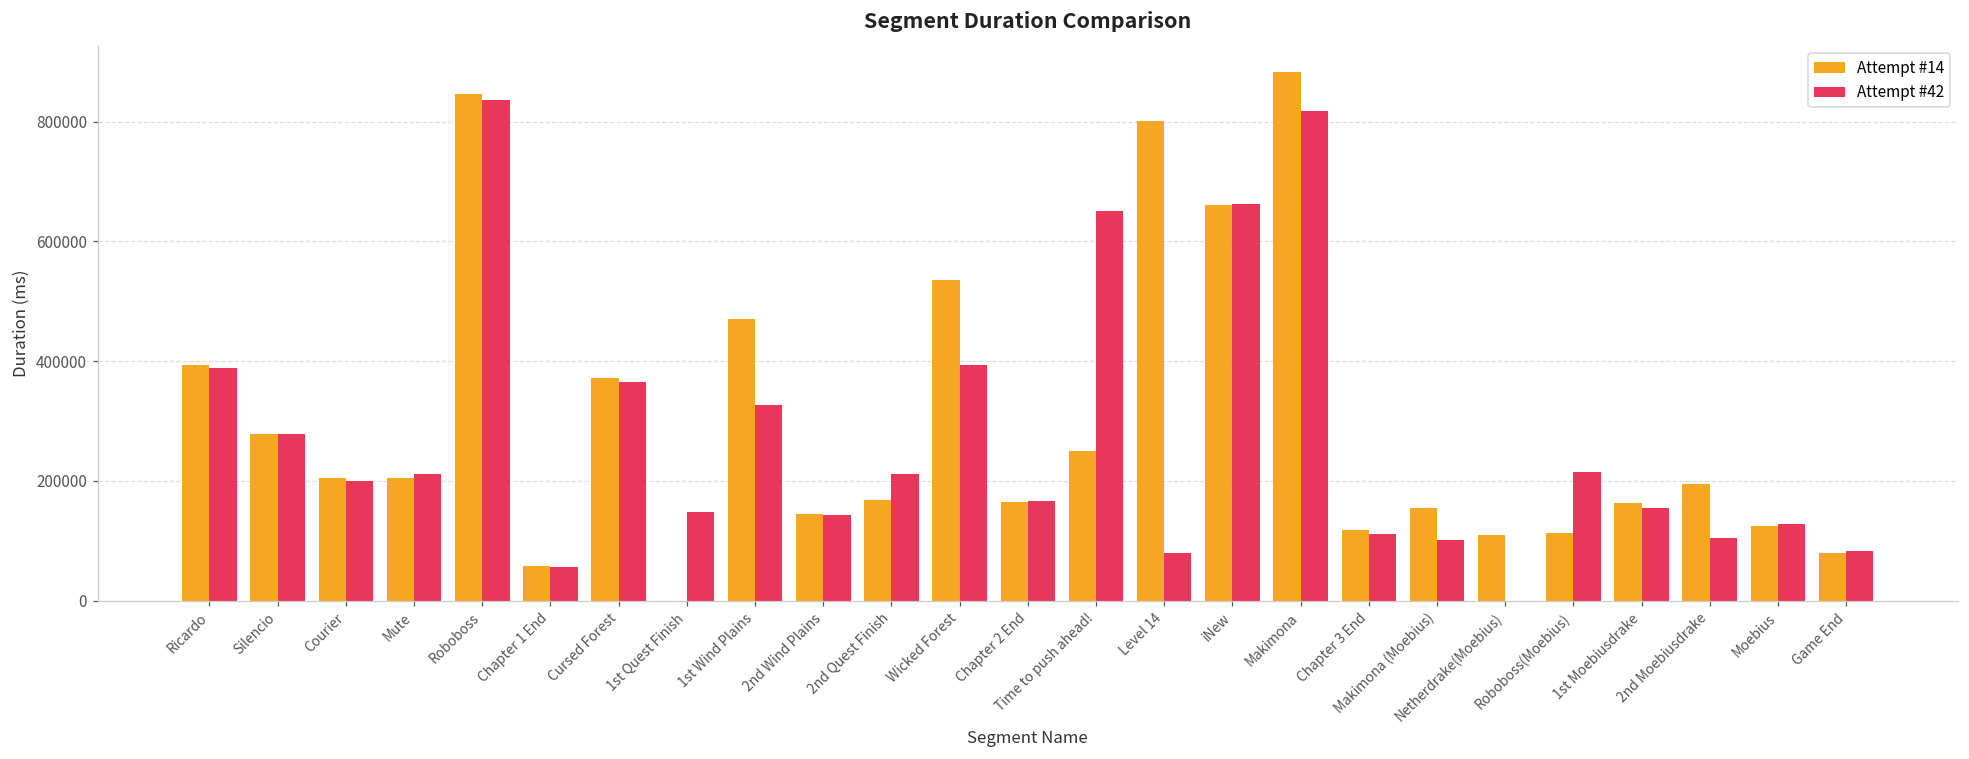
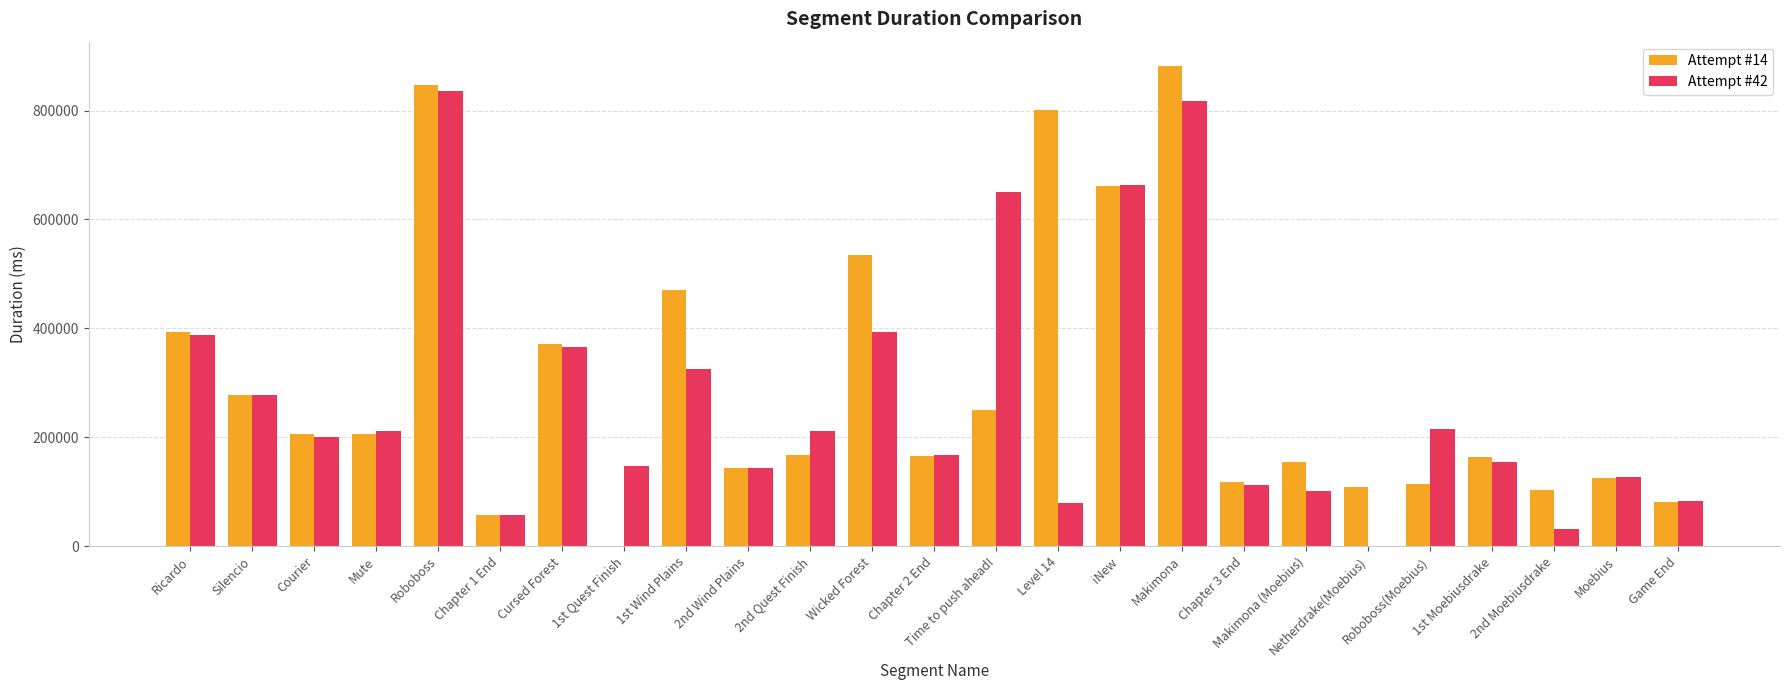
Attempt #14, 2nd Moebiusdrake: 190000 -> 100000
Attempt #42, 2nd Moebiusdrake: 100000 -> 30000
